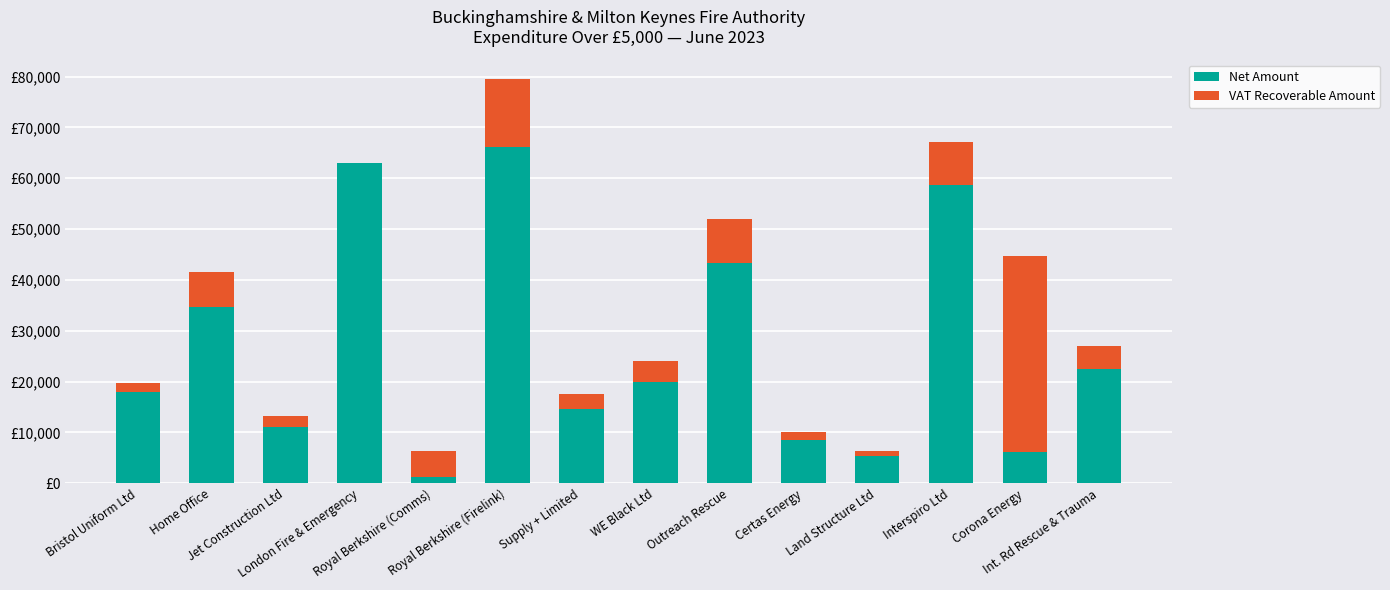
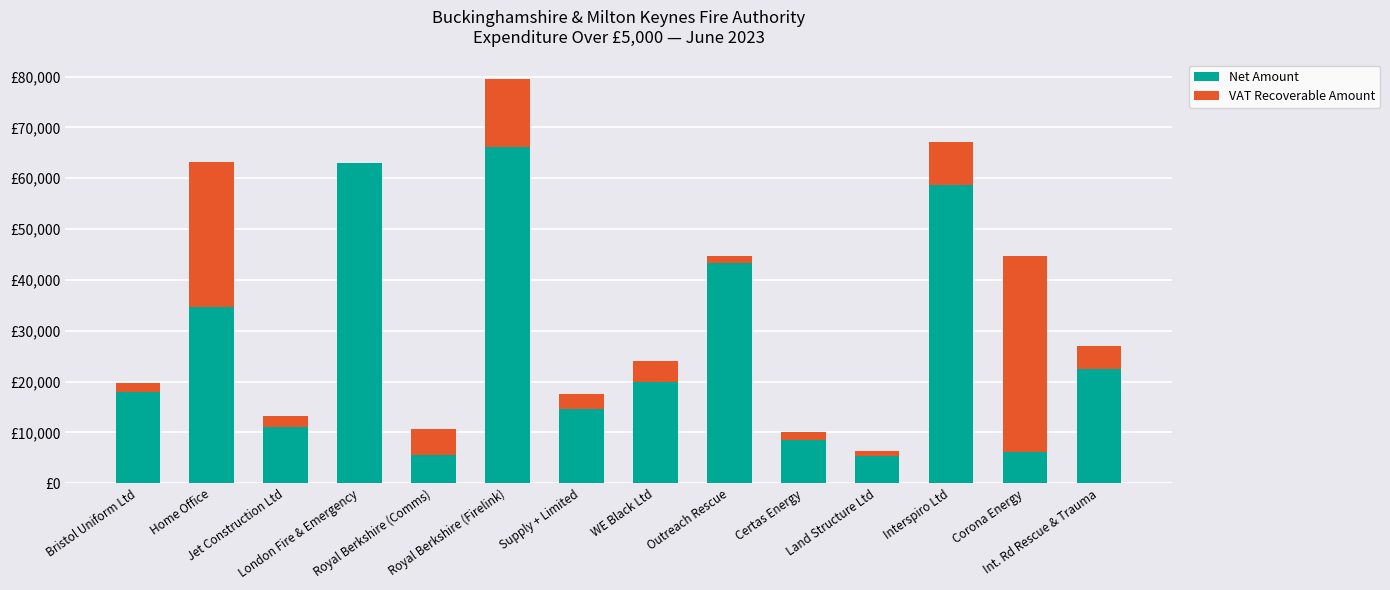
VAT Recoverable Amount, Home Office: £7,000 -> £29,000
Net Amount, Royal Berkshire (Comms): £1,000 -> £6,000
VAT Recoverable Amount, Outreach Rescue: £9,000 -> £1,000
